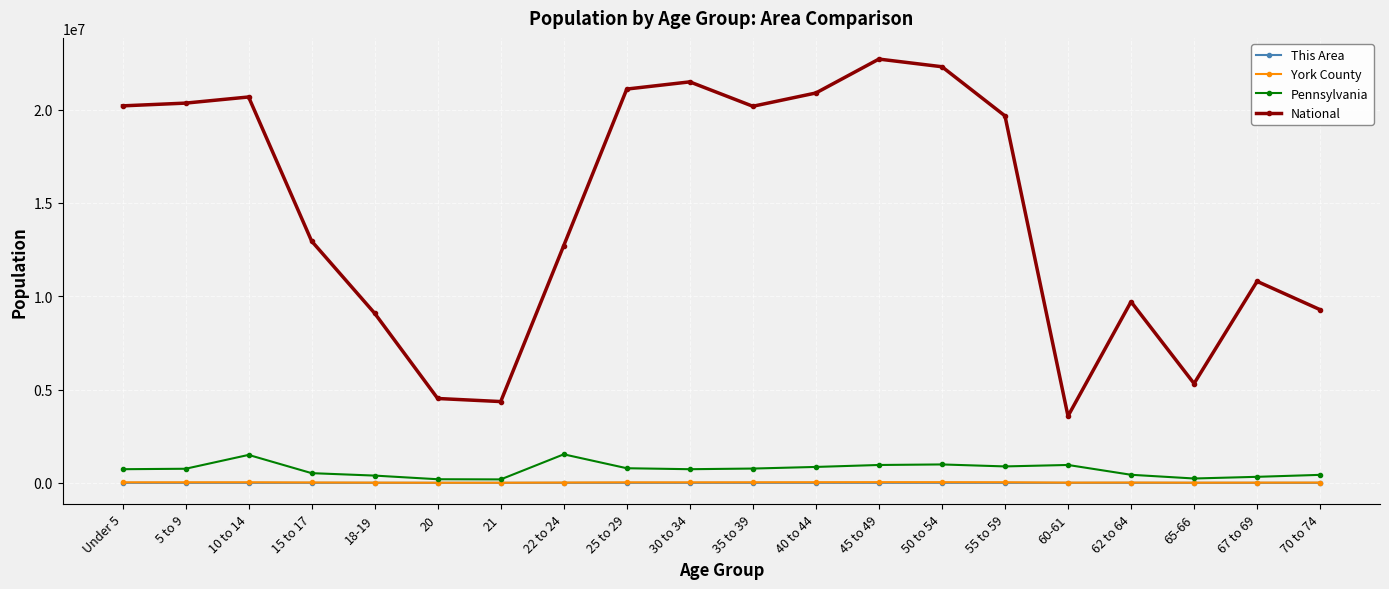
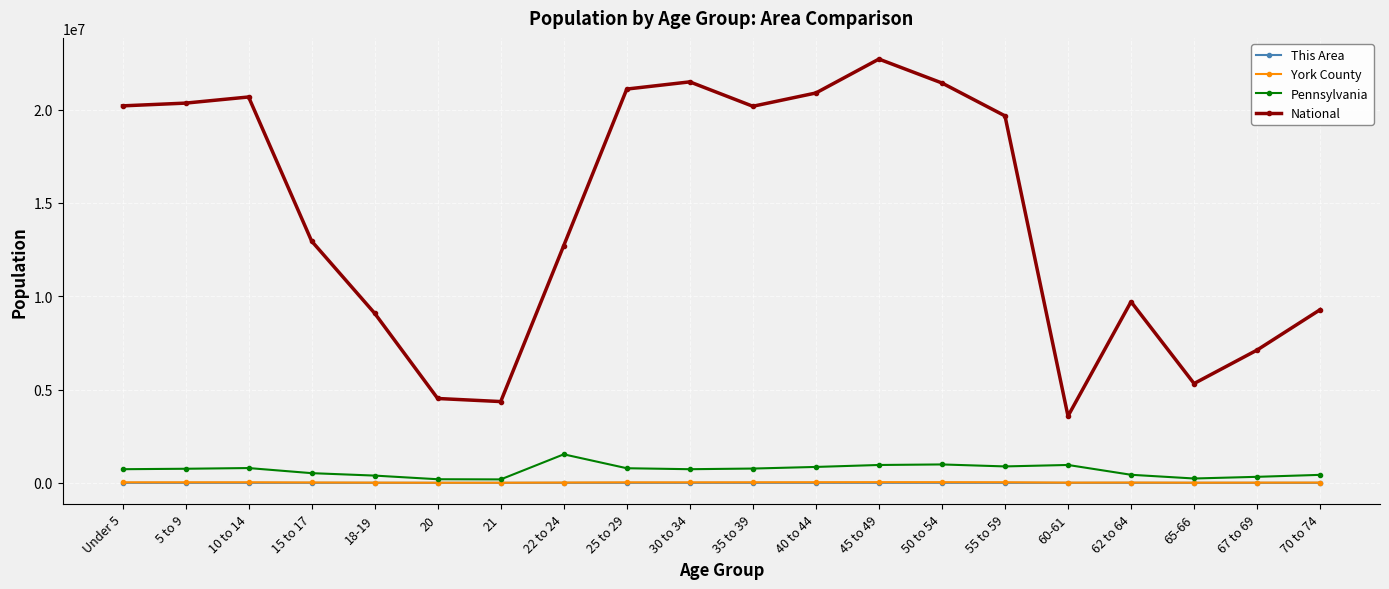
Pennsylvania, 10 to 14: 1500000 -> 800000
National, 50 to 54: 22300000 -> 21400000
National, 67 to 69: 10800000 -> 7100000
